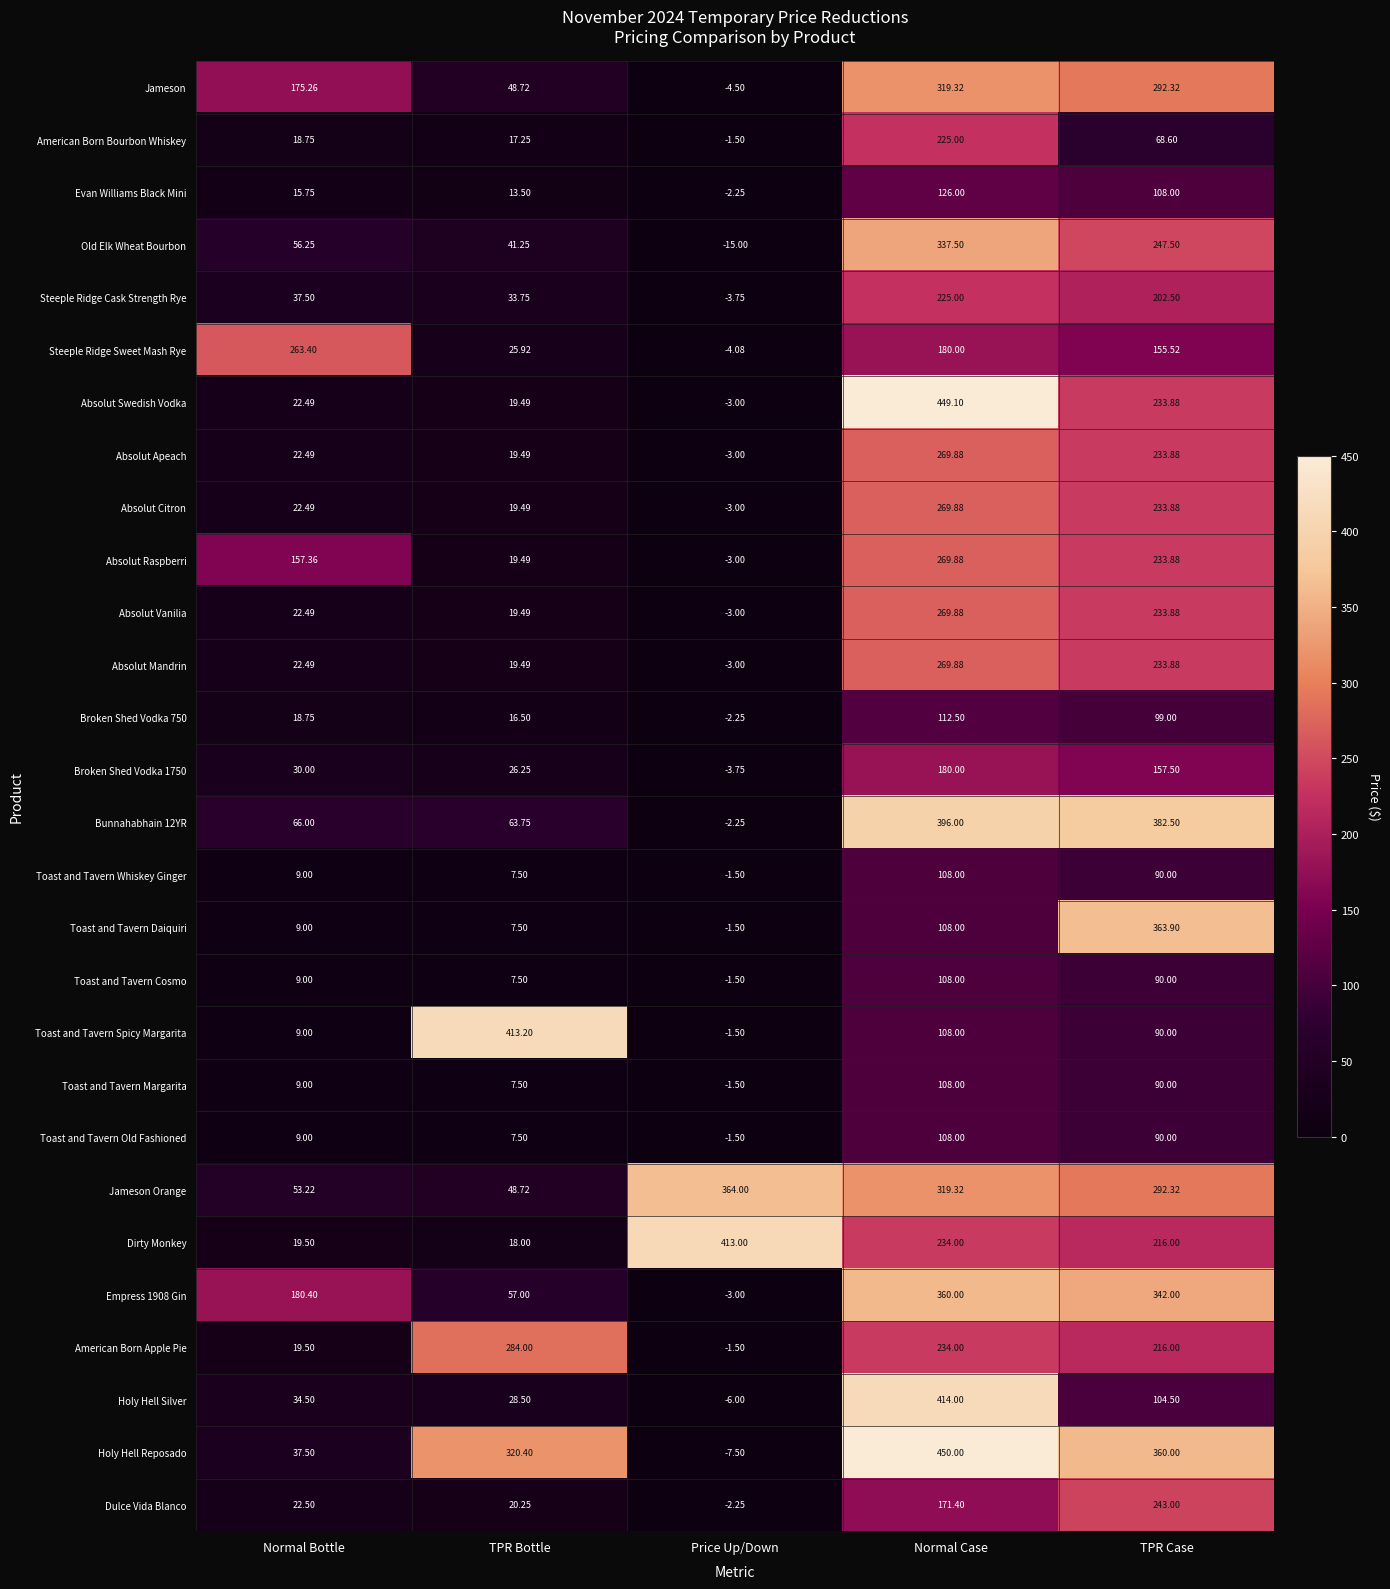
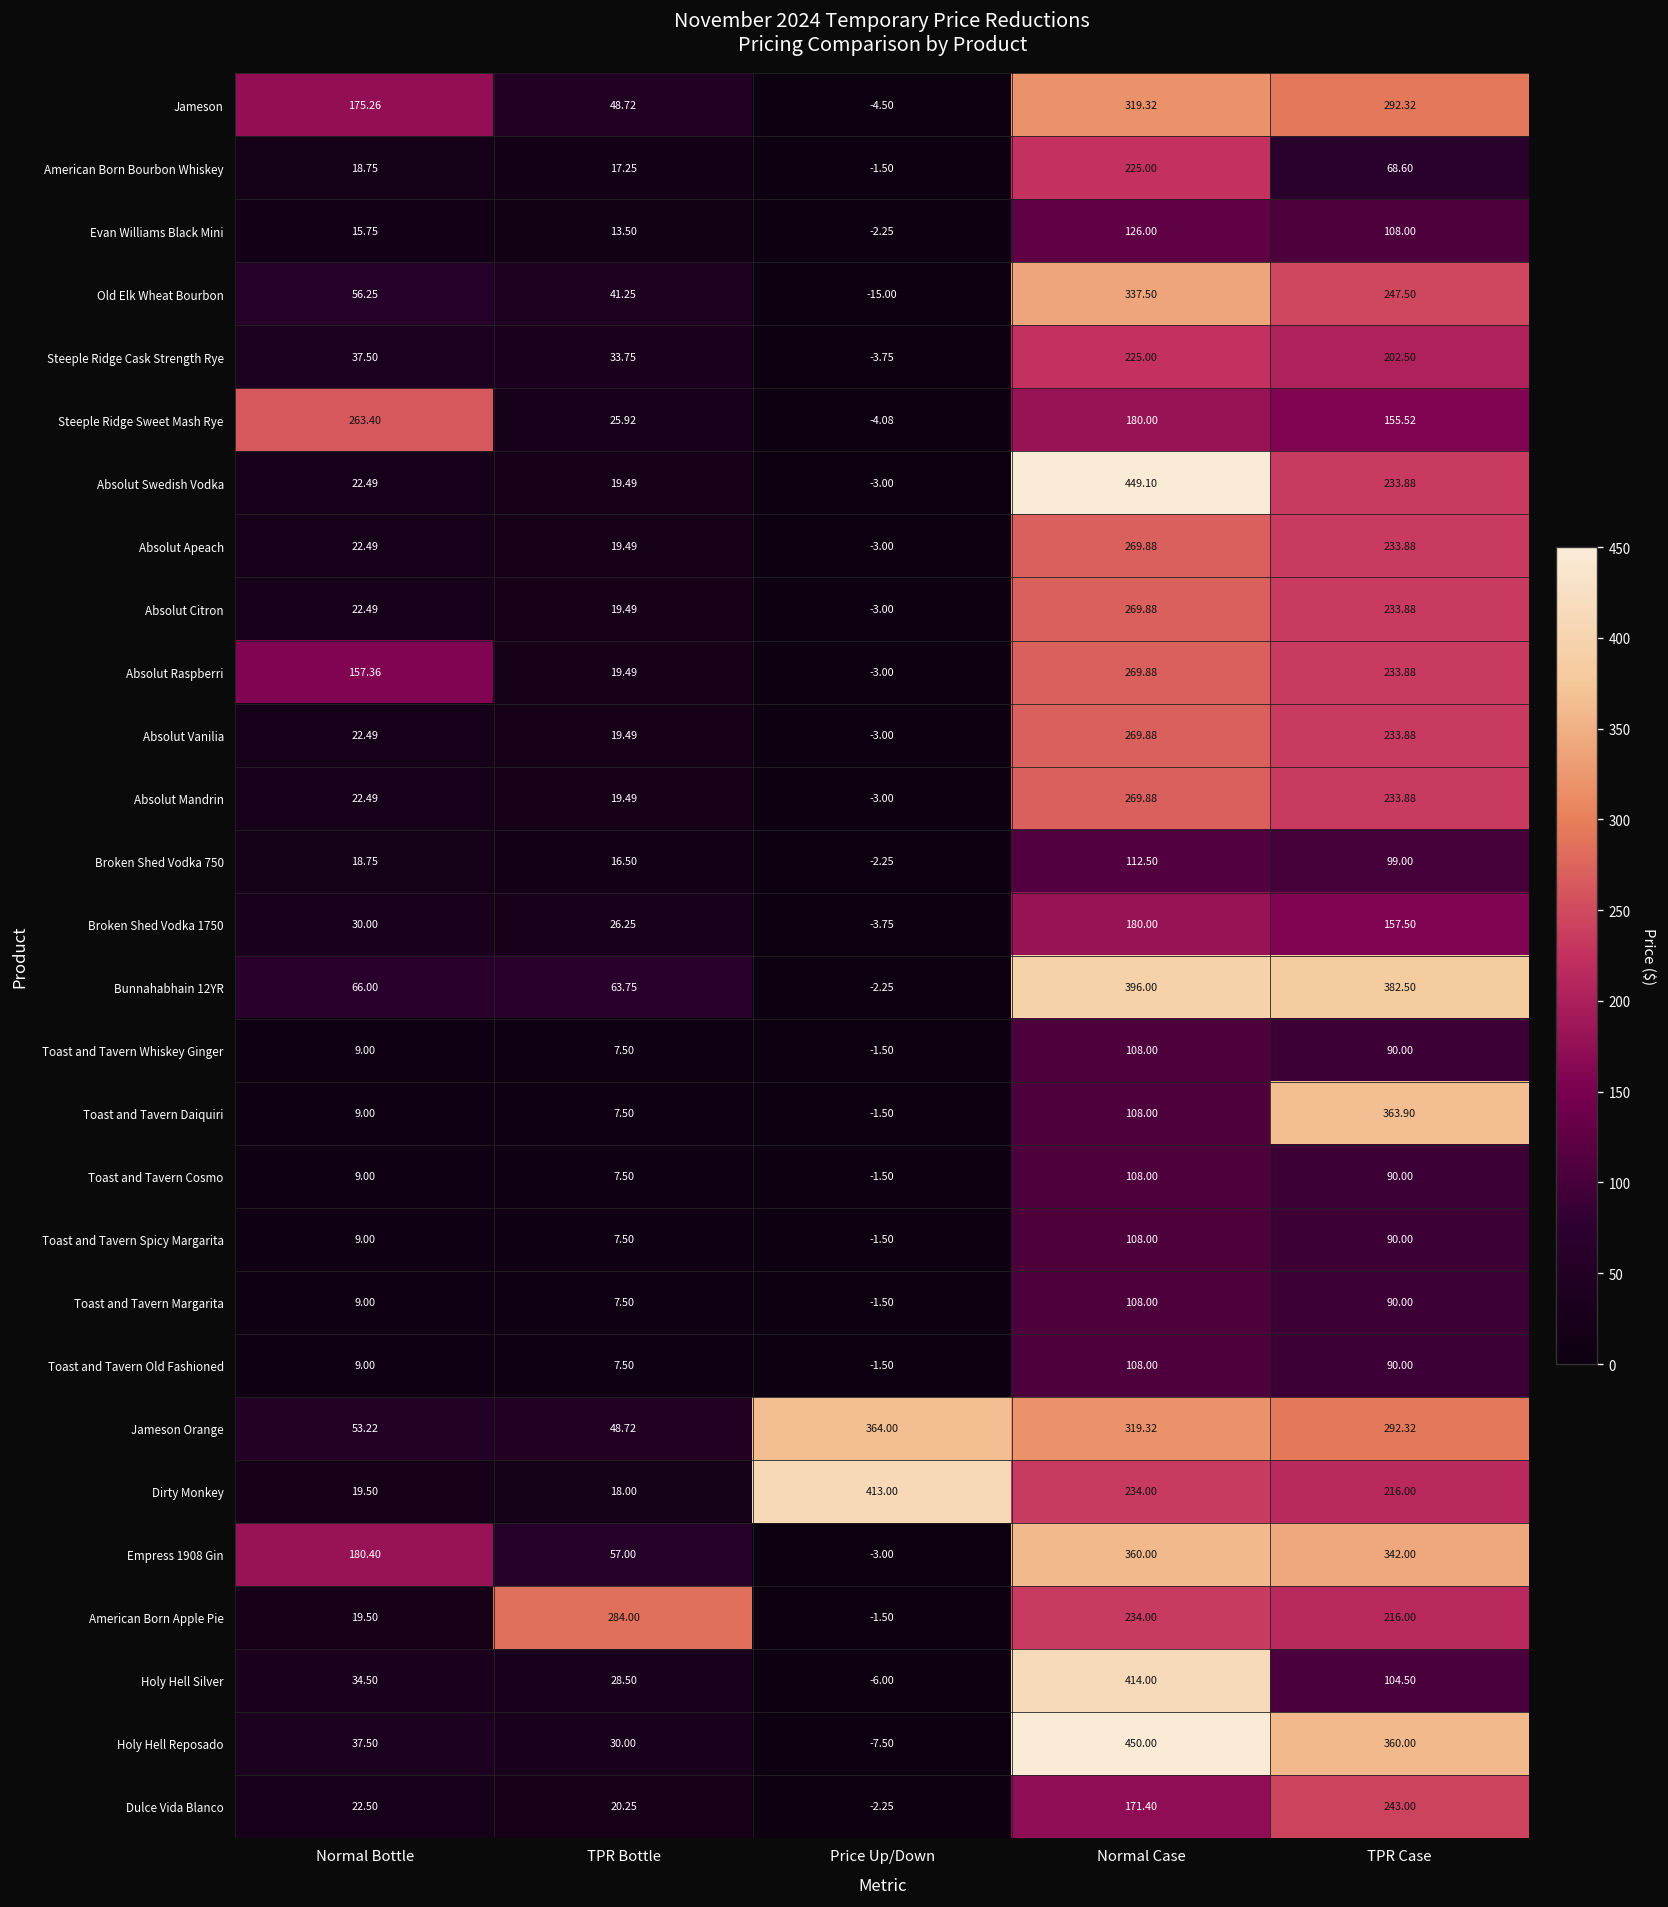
Toast and Tavern Spicy Margarita, TPR Bottle: 413.20 -> 7.50
Holy Hell Reposado, TPR Bottle: 320.40 -> 30.00
